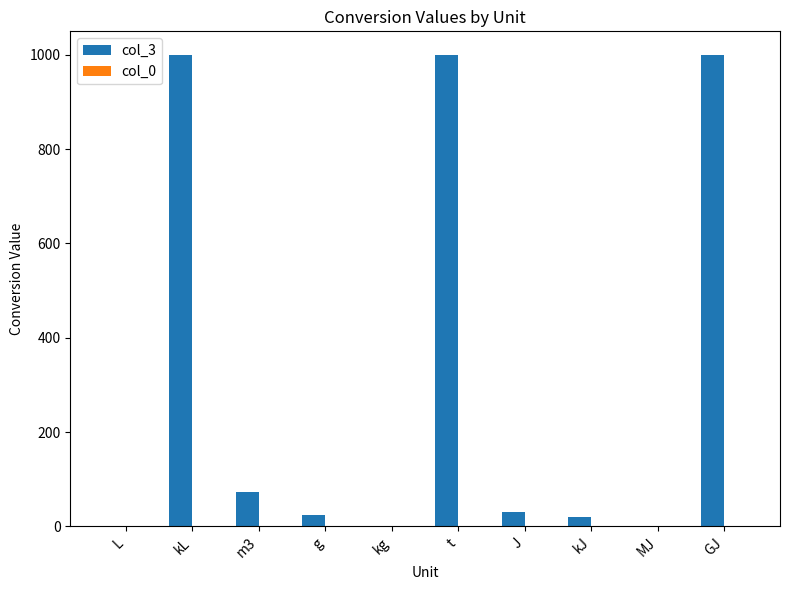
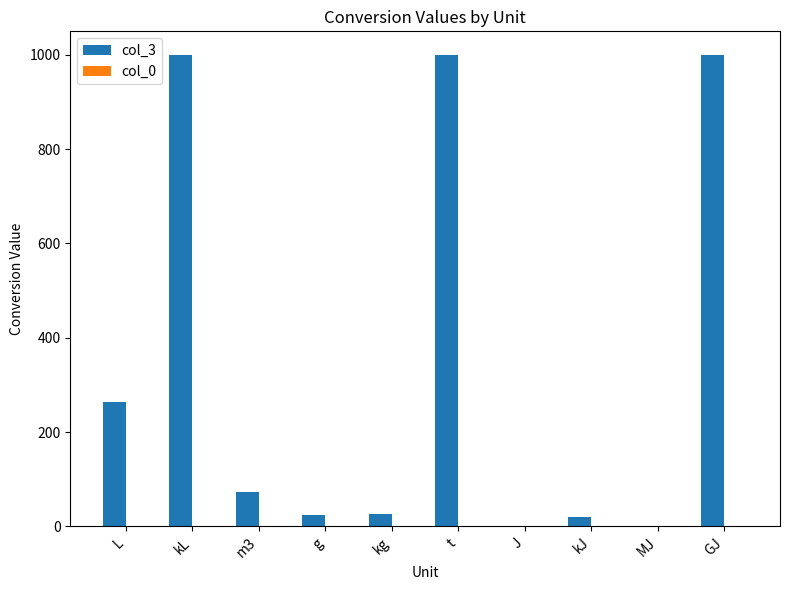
col_3, L: 0 -> 260
col_3, kg: 0 -> 30
col_3, J: 30 -> 0
